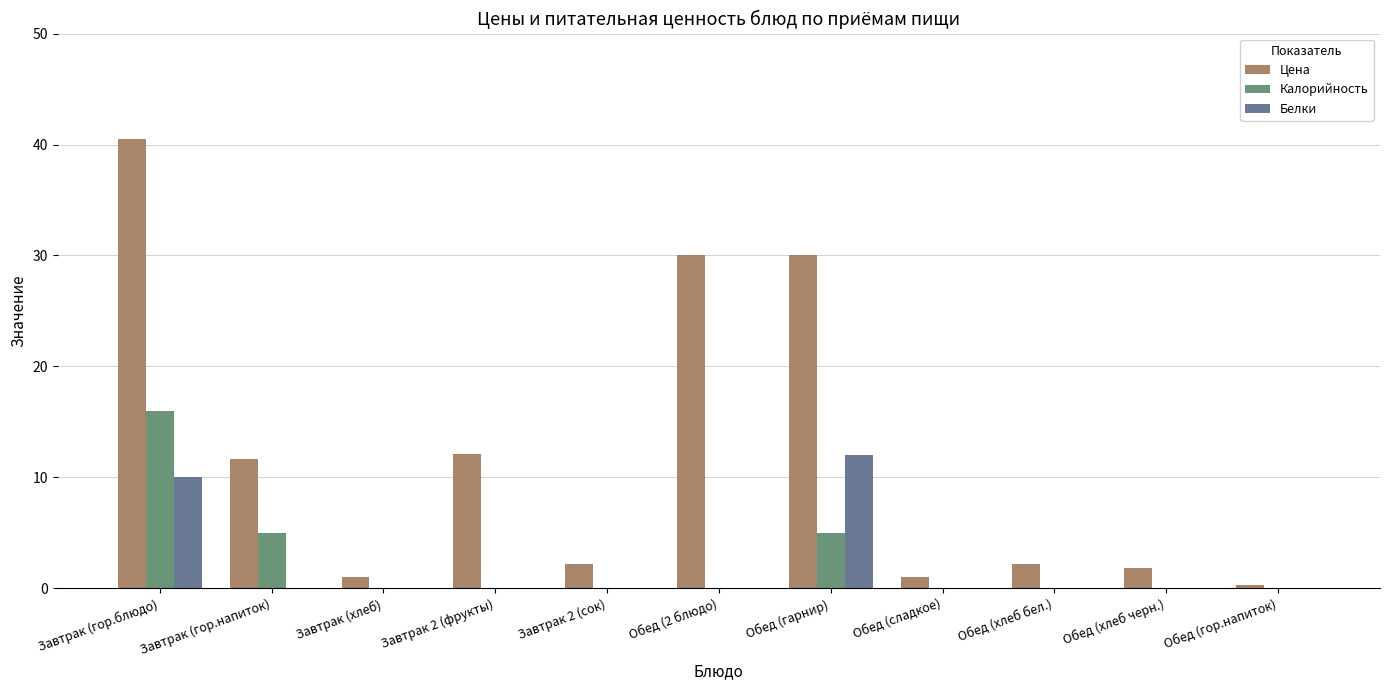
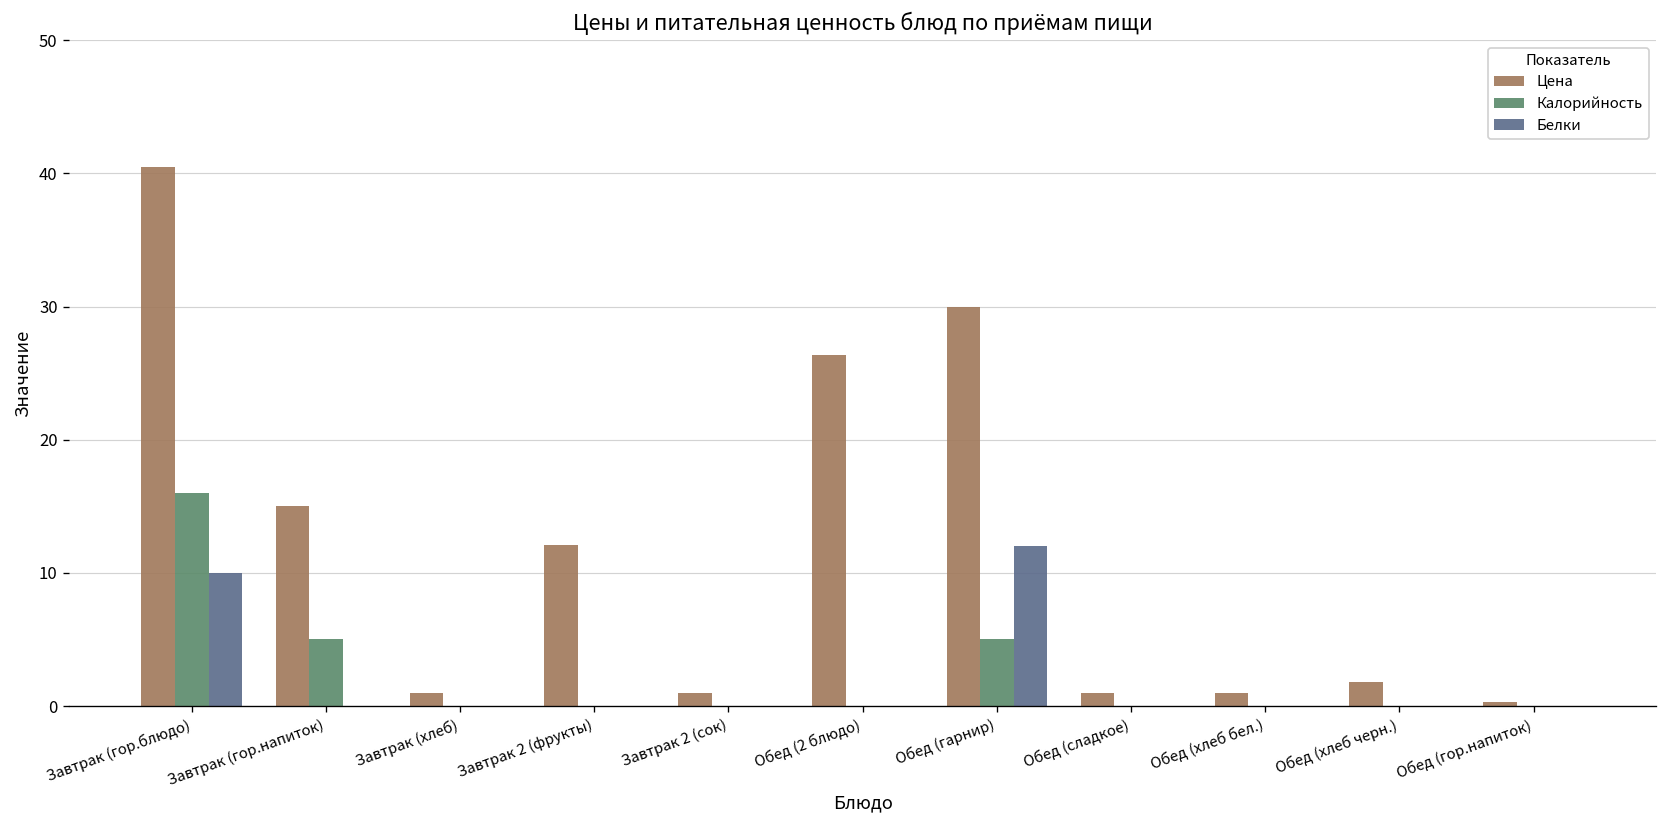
Цена, Завтрак (гор.напиток): 11.7 -> 15.0
Цена, Завтрак 2 (сок): 2.2 -> 1.0
Цена, Обед (2 блюдо): 30.0 -> 26.4
Цена, Обед (хлеб бел.): 2.2 -> 1.0
